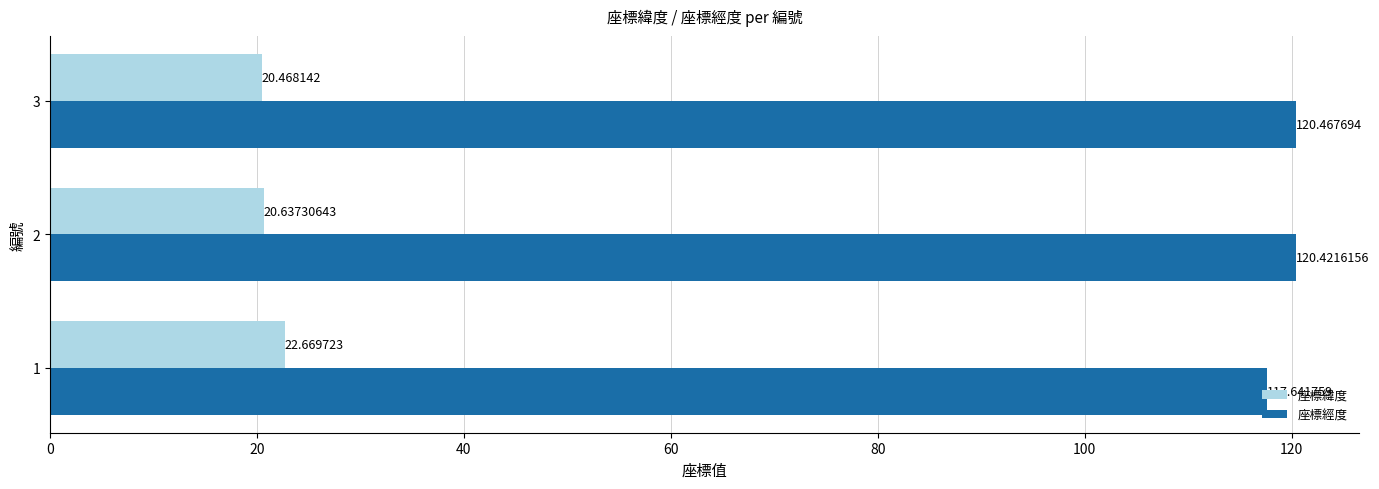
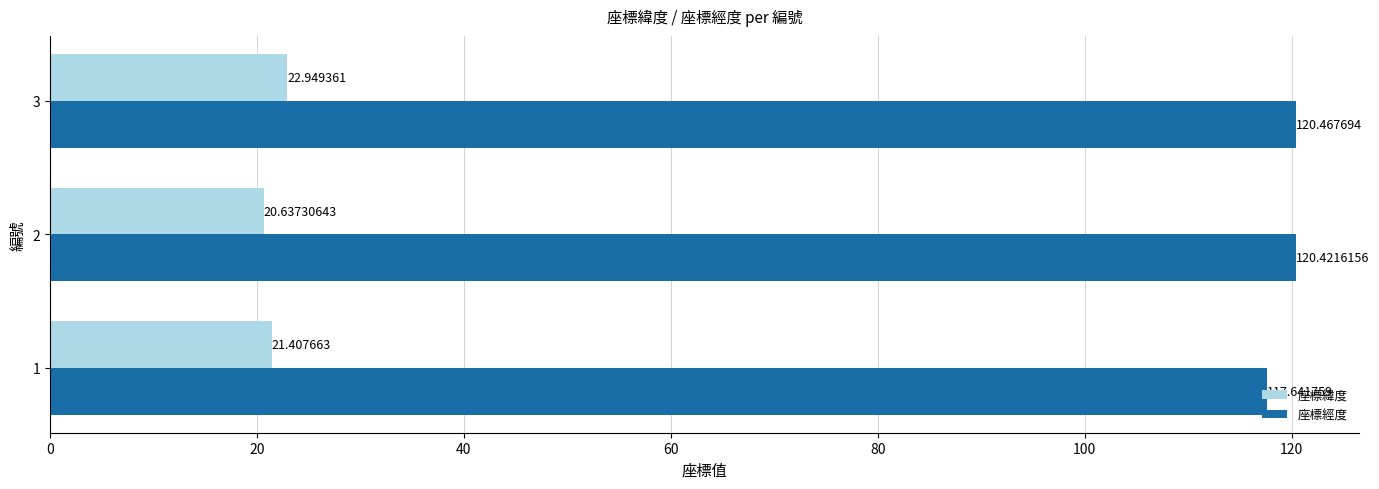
座標緯度, 3: 20.468142 -> 22.949361
座標緯度, 1: 22.669723 -> 21.407663
